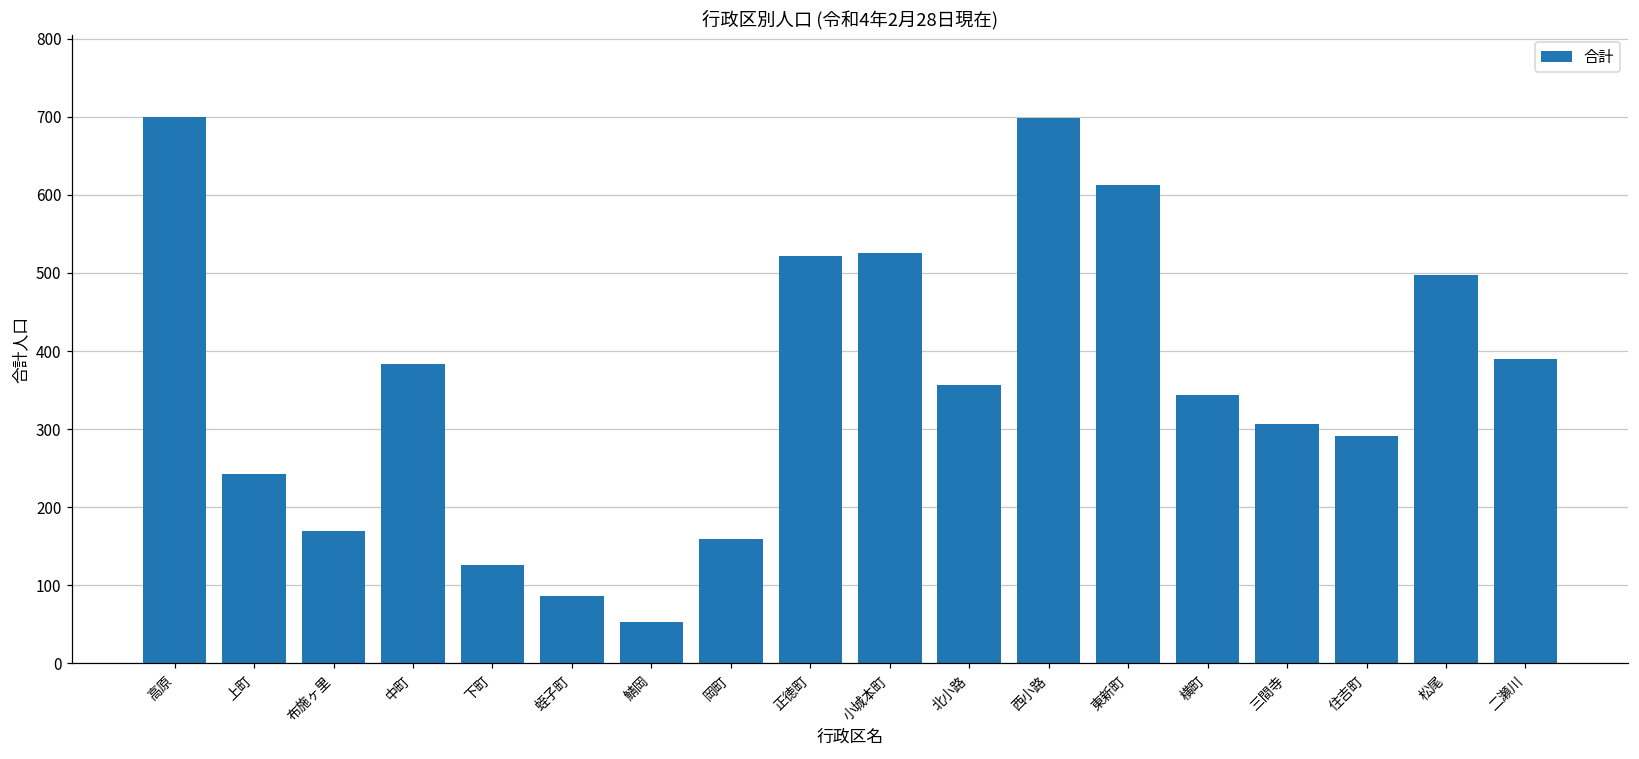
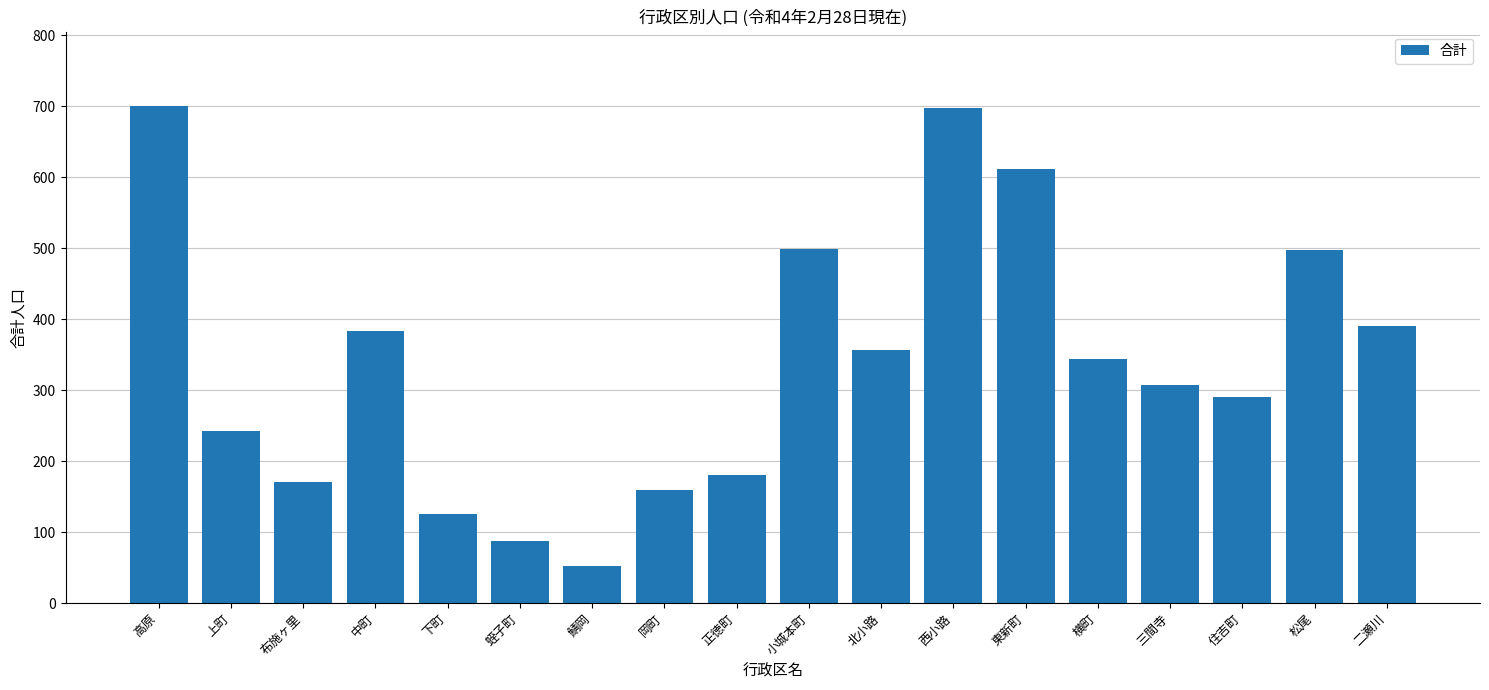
正徳町: 520 -> 180
小城本町: 530 -> 500
